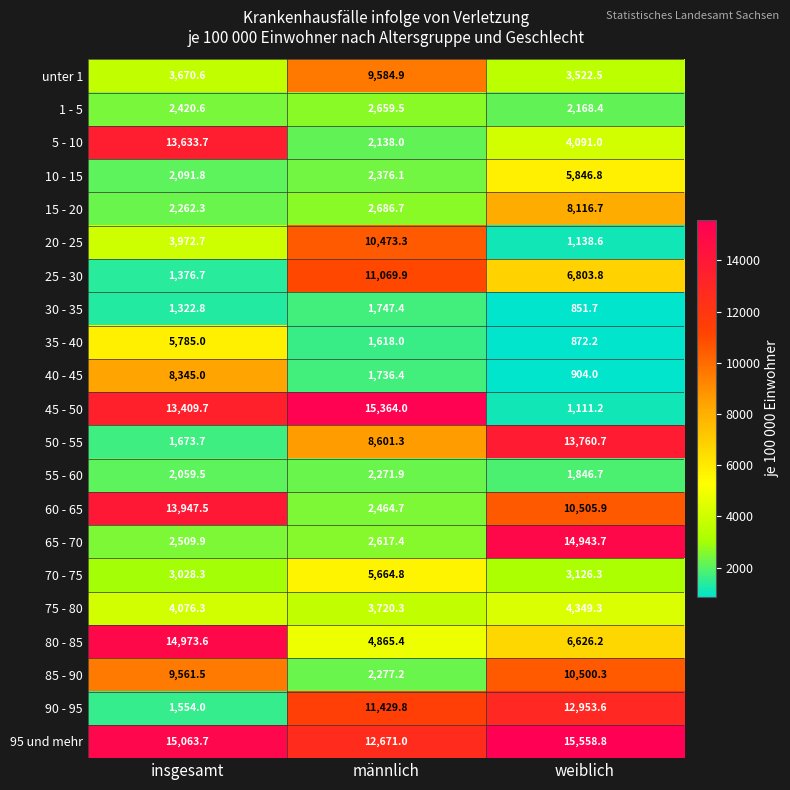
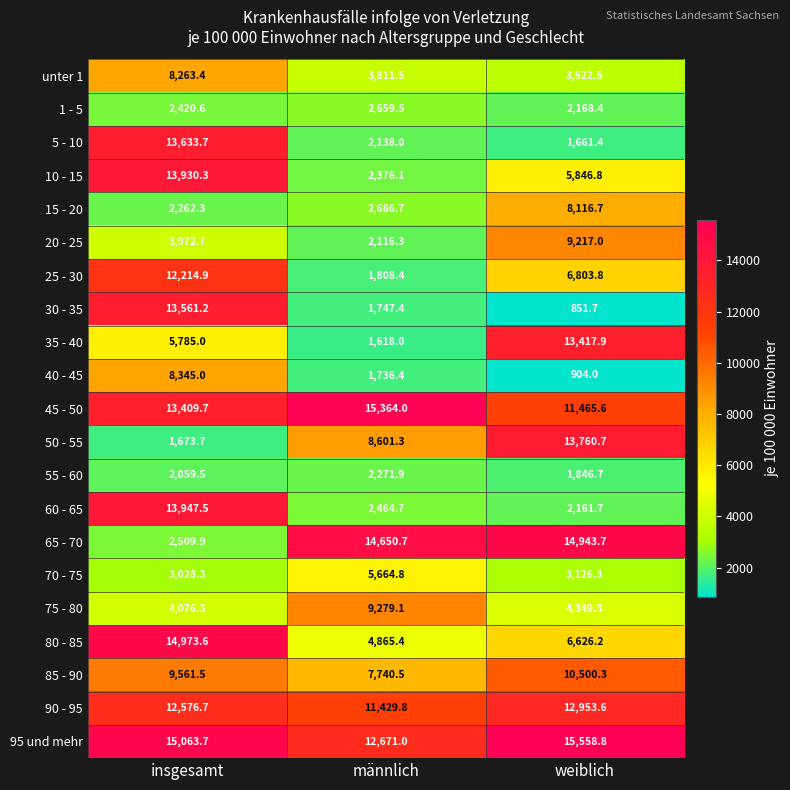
unter 1, insgesamt: 3,670.6 -> 8,263.4
unter 1, männlich: 9,584.9 -> 3,811.5
5 - 10, weiblich: 4,091.0 -> 1,661.4
10 - 15, insgesamt: 2,091.8 -> 13,930.3
20 - 25, männlich: 10,473.3 -> 2,116.3
20 - 25, weiblich: 1,138.6 -> 9,217.0
25 - 30, insgesamt: 1,376.7 -> 12,214.9
25 - 30, männlich: 11,069.9 -> 1,808.4
30 - 35, insgesamt: 1,322.8 -> 13,561.2
35 - 40, weiblich: 872.2 -> 13,417.9
45 - 50, weiblich: 1,111.2 -> 11,465.6
60 - 65, weiblich: 10,505.9 -> 2,161.7
65 - 70, männlich: 2,617.4 -> 14,650.7
75 - 80, männlich: 3,720.3 -> 9,279.1
85 - 90, männlich: 2,277.2 -> 7,740.5
90 - 95, insgesamt: 1,554.0 -> 12,576.7
